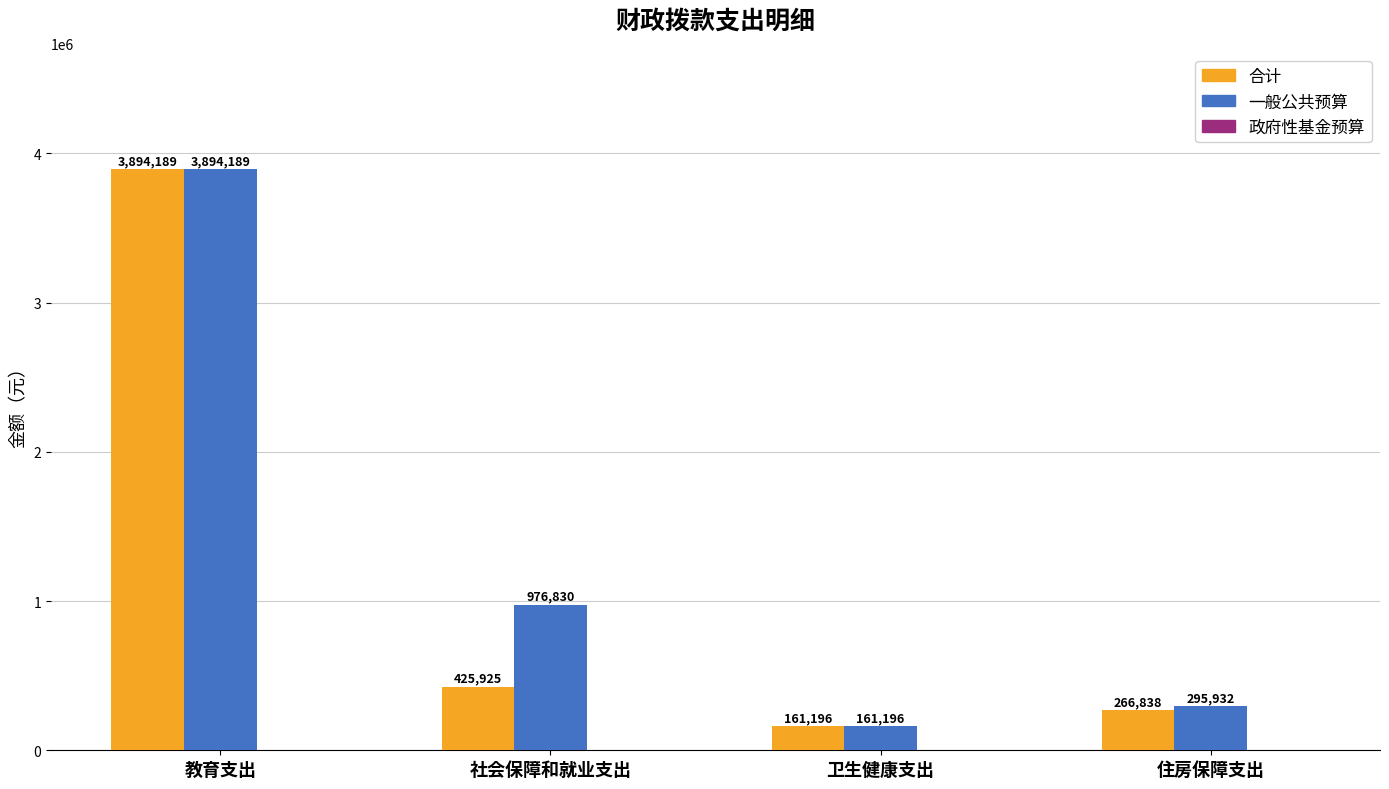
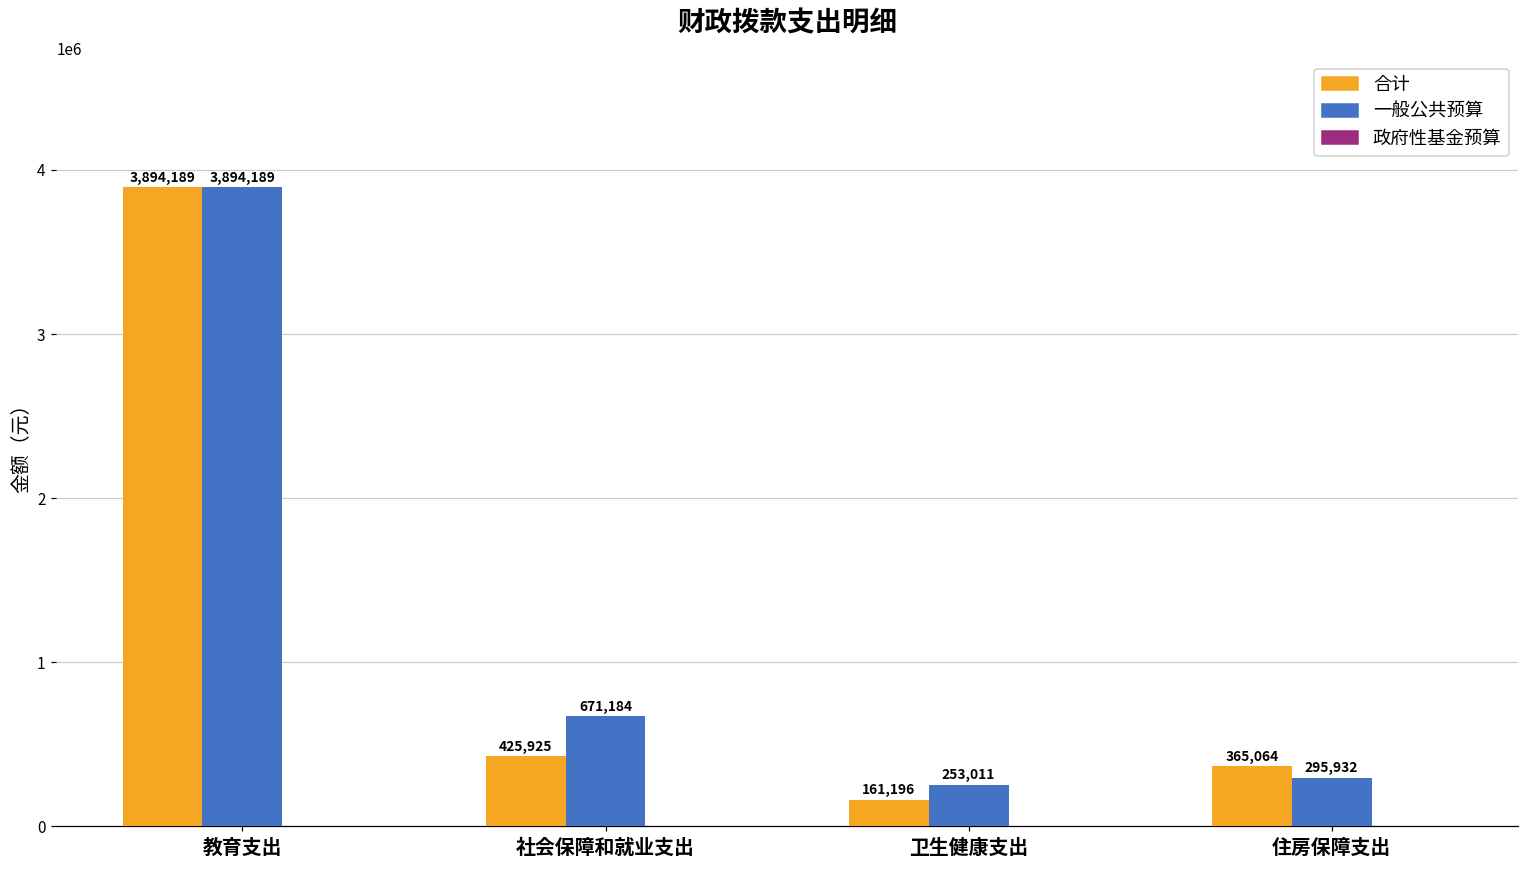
一般公共预算, 社会保障和就业支出: 976,830 -> 671,184
一般公共预算, 卫生健康支出: 161,196 -> 253,011
合计, 住房保障支出: 266,838 -> 365,064
